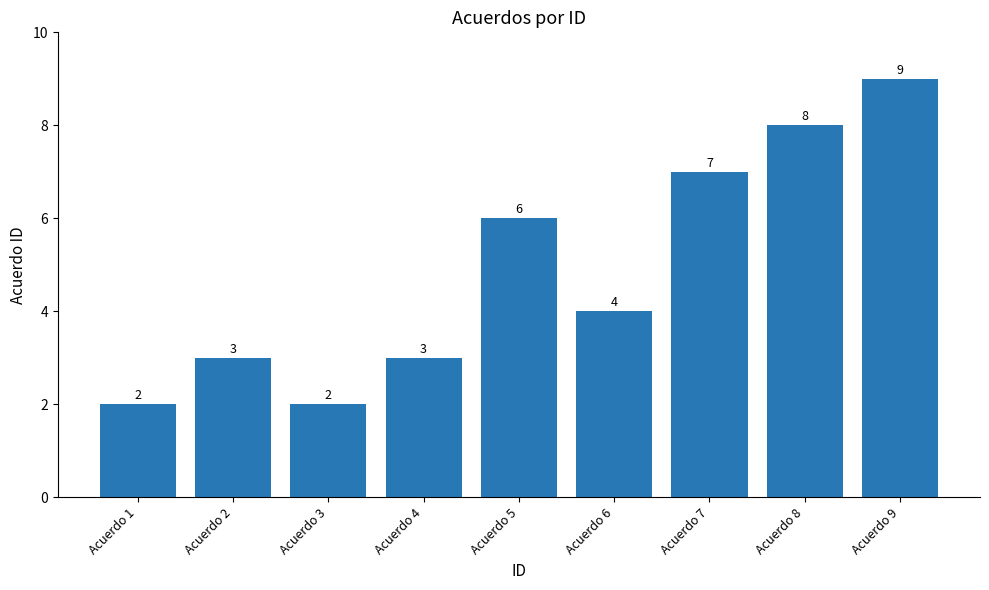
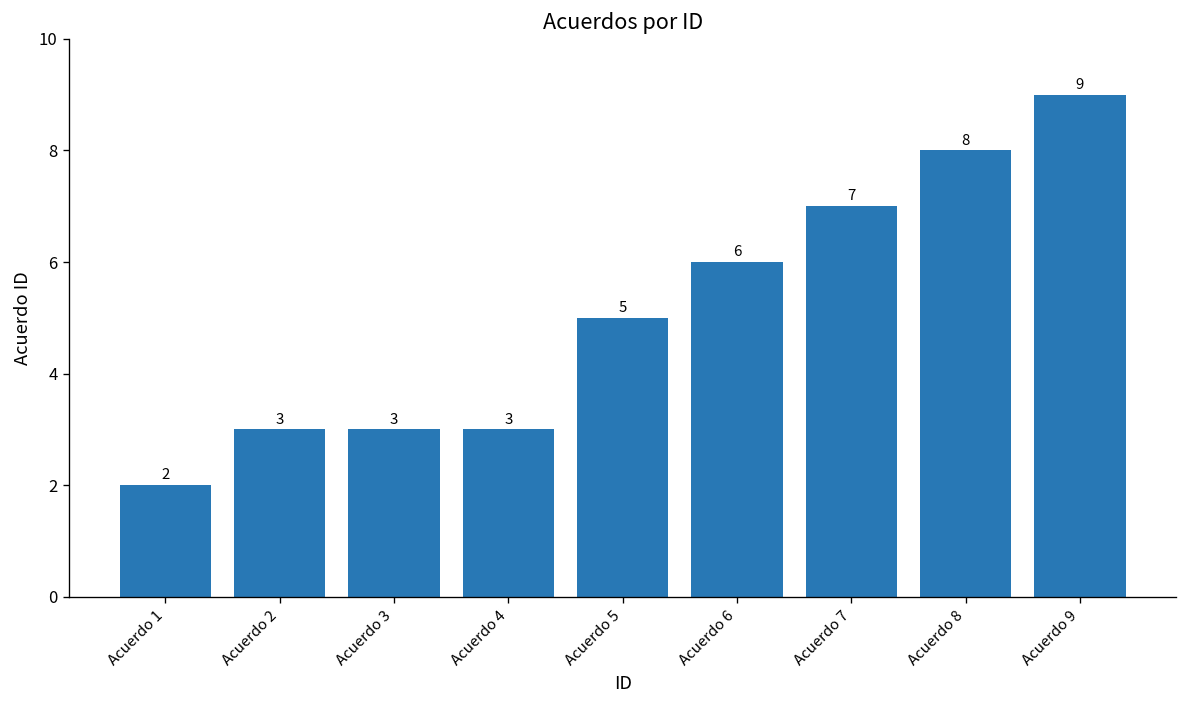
Acuerdo 3: 2 -> 3
Acuerdo 5: 6 -> 5
Acuerdo 6: 4 -> 6
